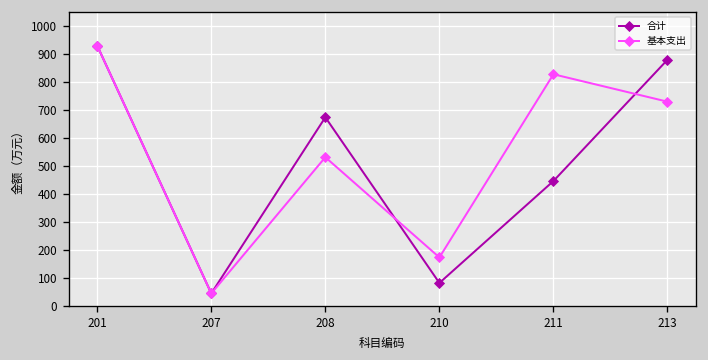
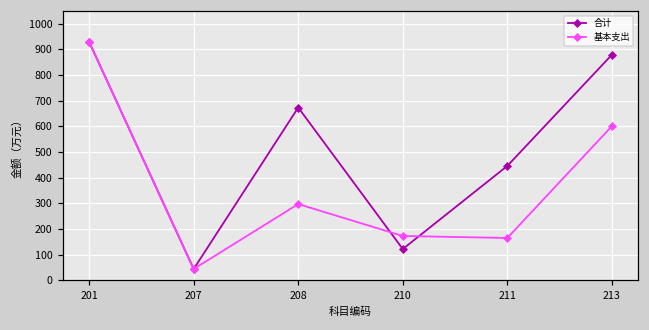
基本支出, 208: 530 -> 300
合计, 210: 80 -> 120
基本支出, 211: 830 -> 160
基本支出, 213: 730 -> 600
